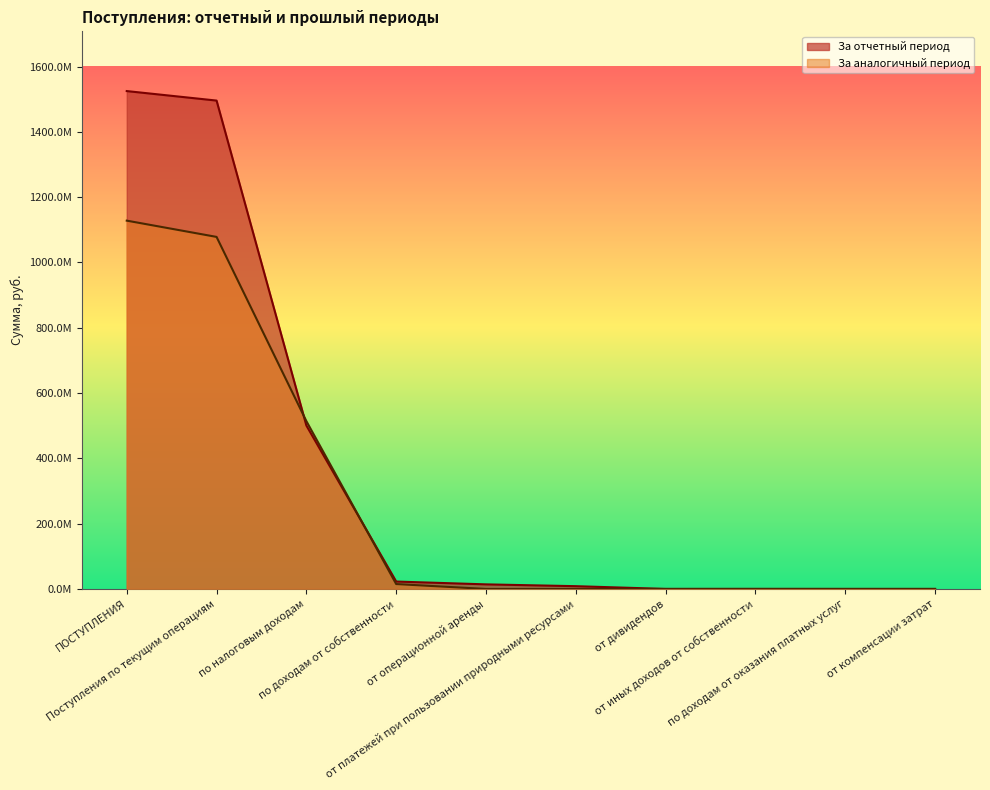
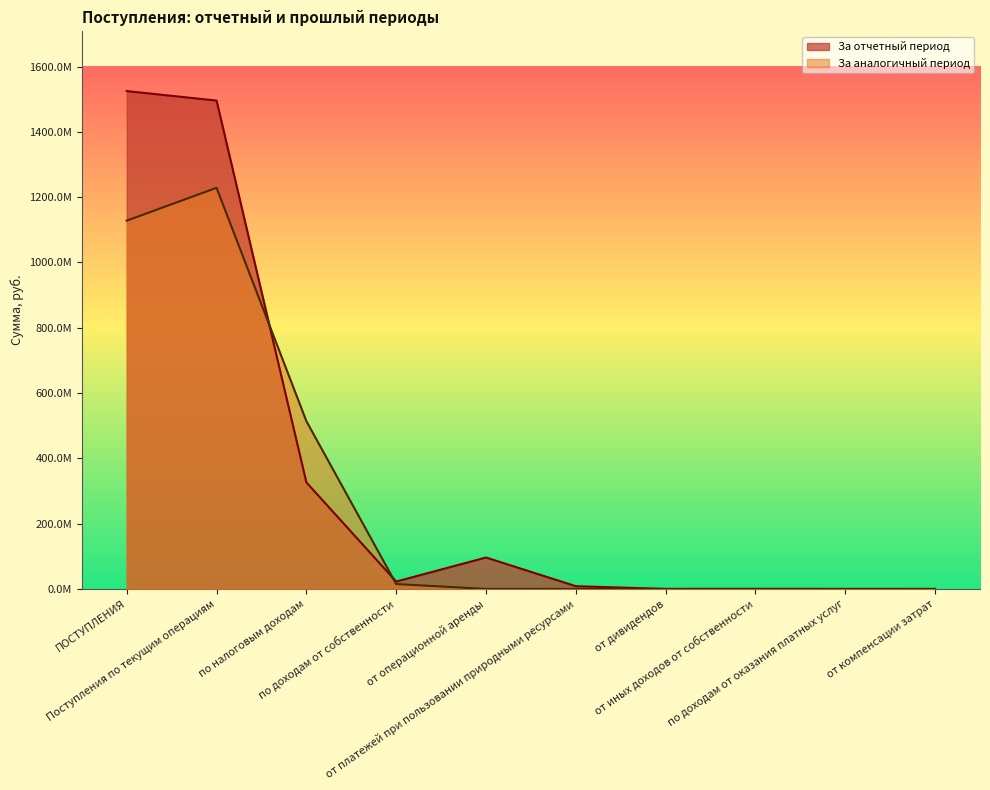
За аналогичный период, Поступления по текущим операциям: 1080000000 -> 1230000000
За отчетный период, по налоговым доходам: 500000000 -> 330000000
За отчетный период, от операционной аренды: 10000000 -> 100000000
